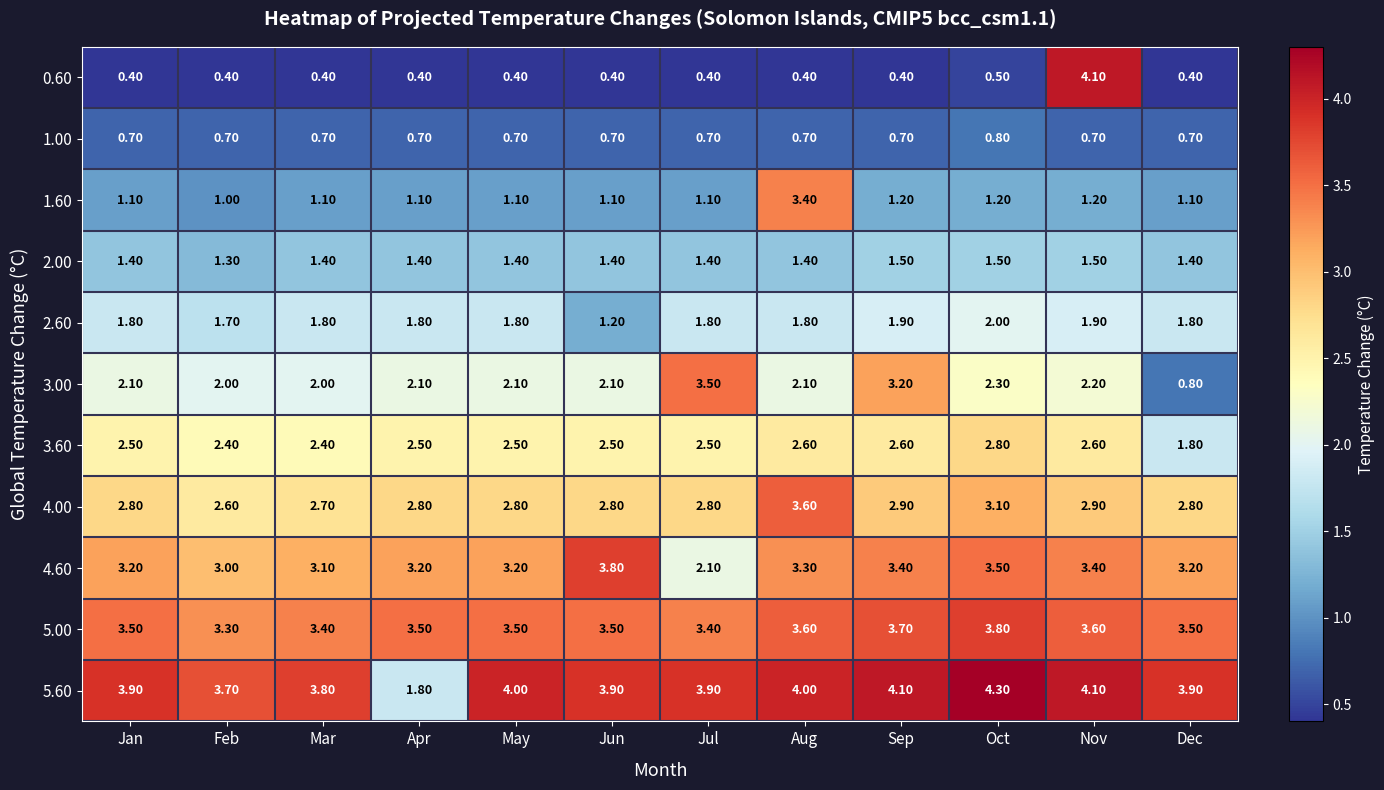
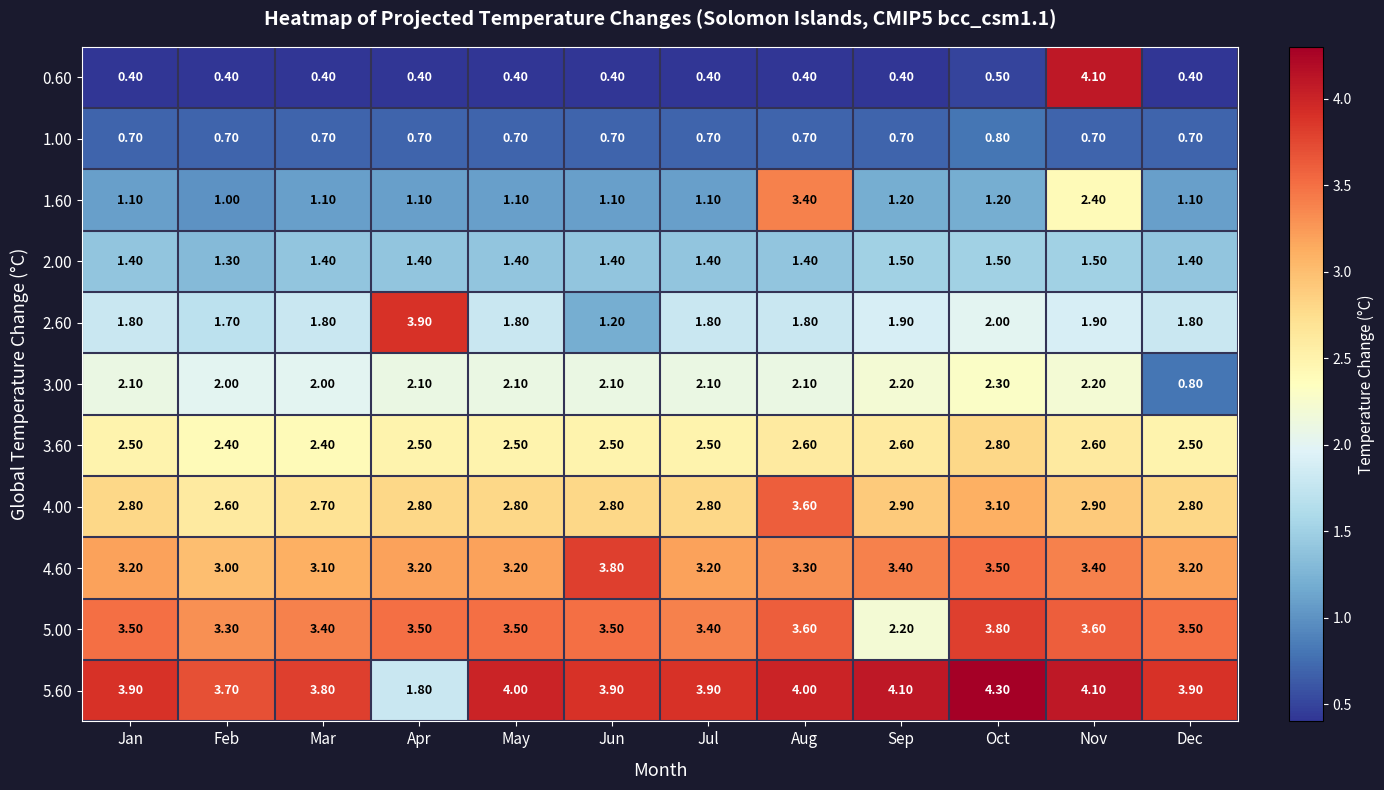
1.60, Nov: 1.20 -> 2.40
2.60, Apr: 1.80 -> 3.90
3.00, Jul: 3.50 -> 2.10
3.00, Sep: 3.20 -> 2.20
3.60, Dec: 1.80 -> 2.50
4.60, Jul: 2.10 -> 3.20
5.00, Sep: 3.70 -> 2.20
